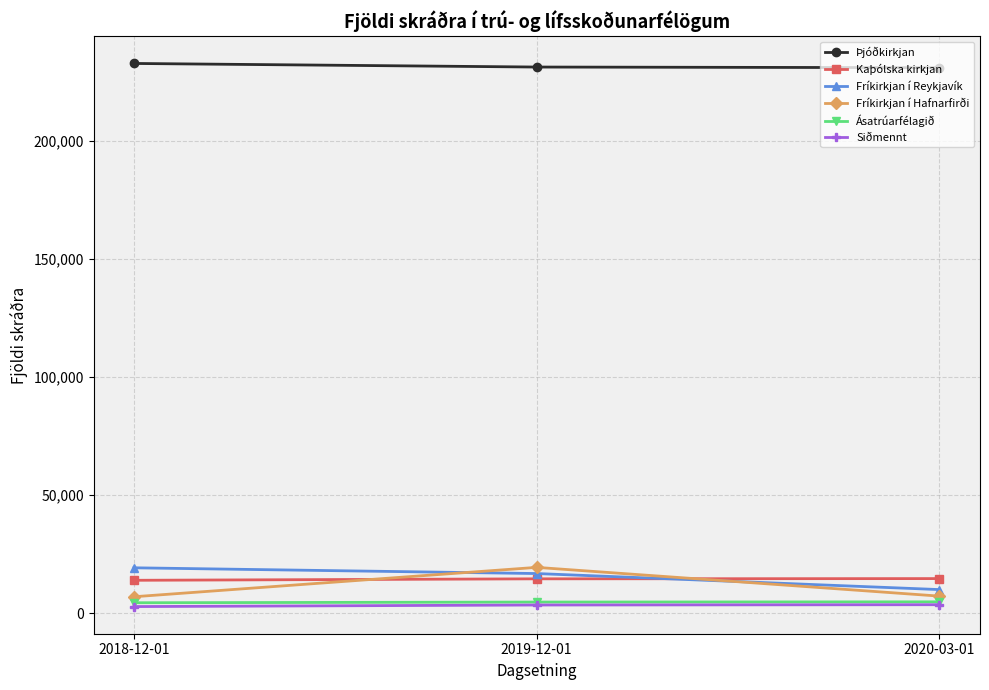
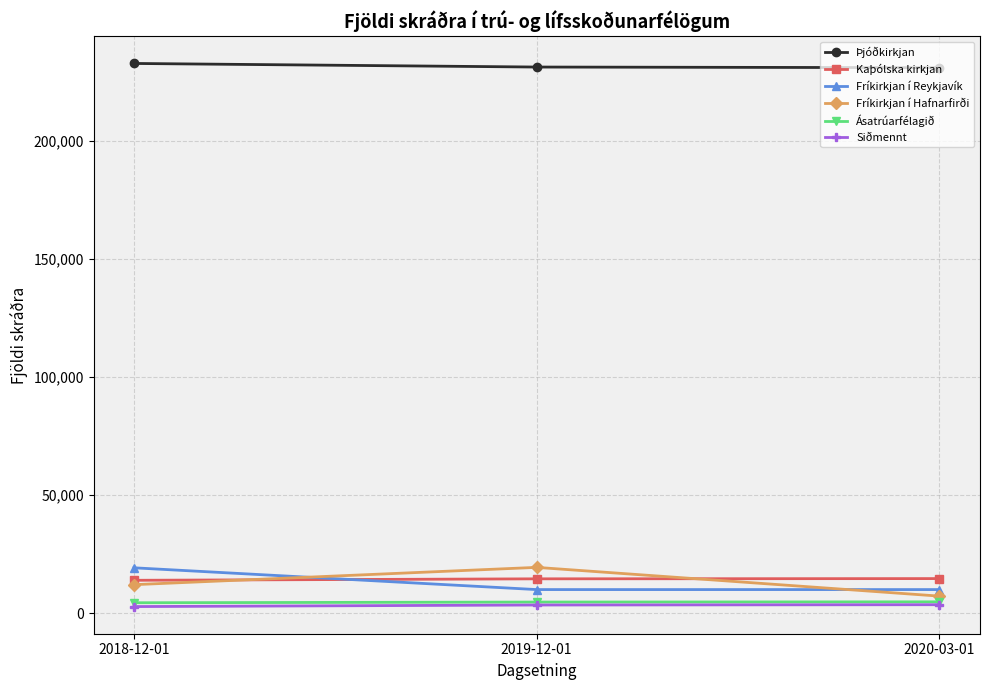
Fríkirkjan í Hafnarfirði, 2018-12-01: 7,000 -> 12,000
Fríkirkjan í Reykjavík, 2019-12-01: 17,000 -> 10,000
